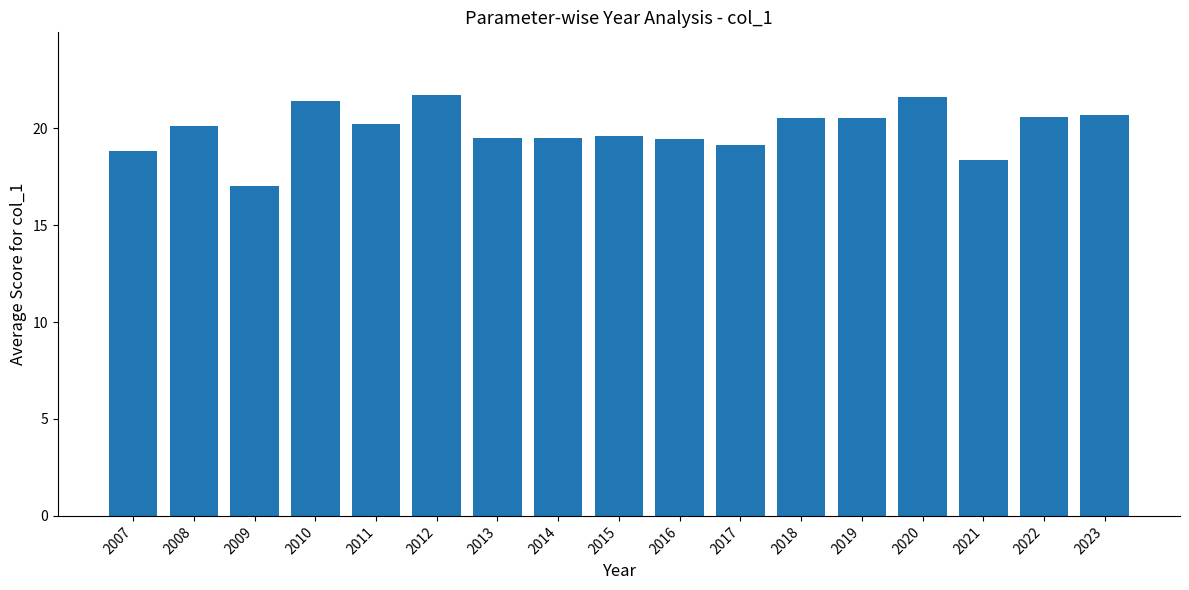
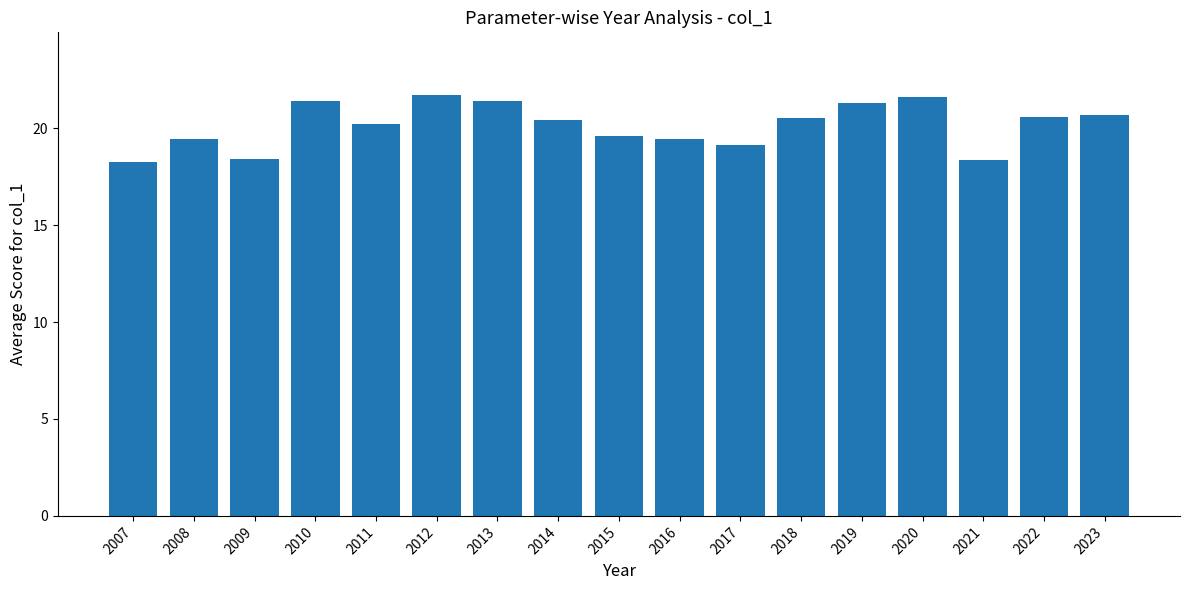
2007: 18.8 -> 18.3
2008: 20.1 -> 19.5
2009: 17.0 -> 18.4
2013: 19.5 -> 21.4
2014: 19.5 -> 20.4
2019: 20.5 -> 21.3
